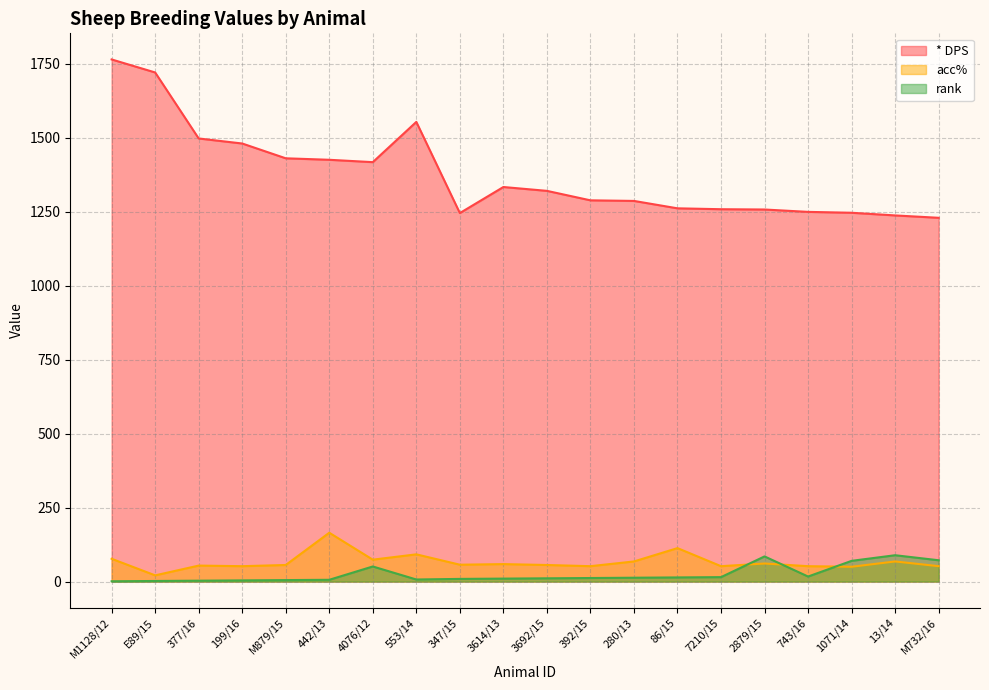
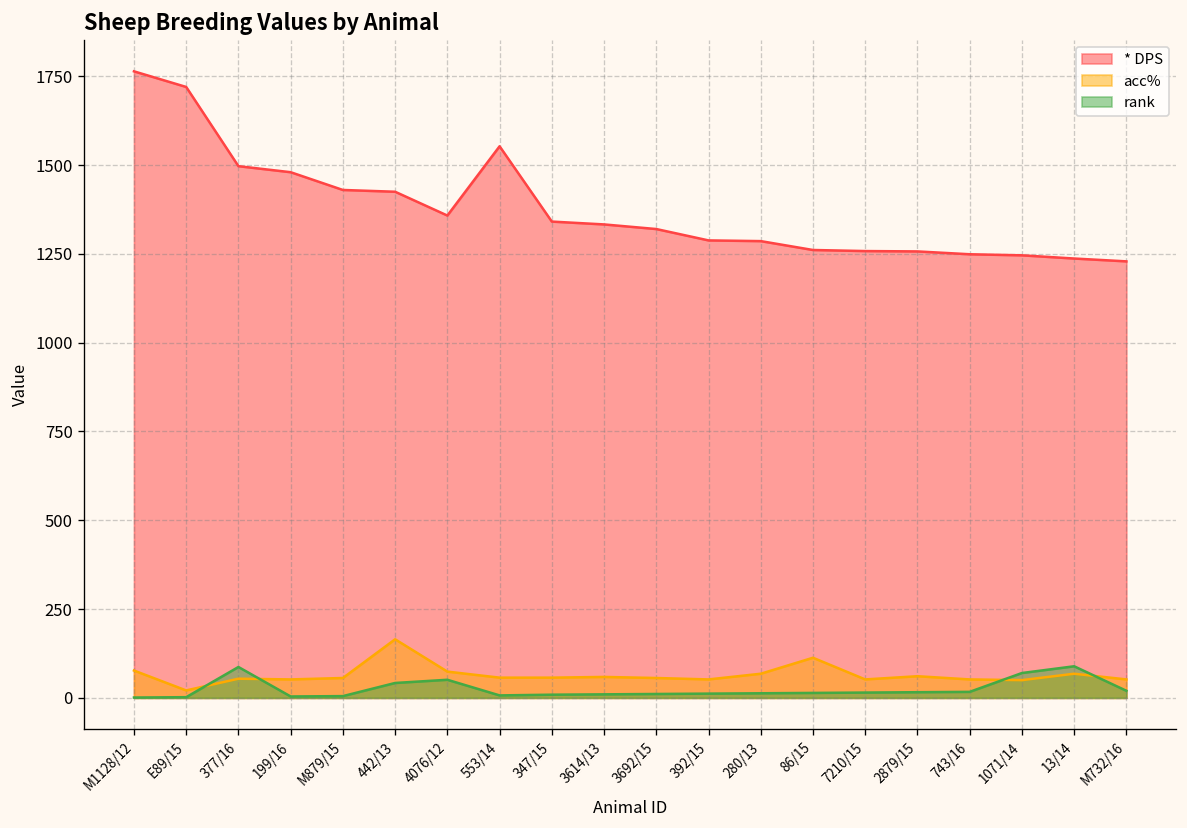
rank, 377/16: 0 -> 90
rank, 442/13: 10 -> 40
* DPS, 4076/12: 1420 -> 1360
acc%, 553/14: 90 -> 60
* DPS, 347/15: 1250 -> 1340
rank, 2879/15: 90 -> 20
rank, M732/16: 70 -> 20
